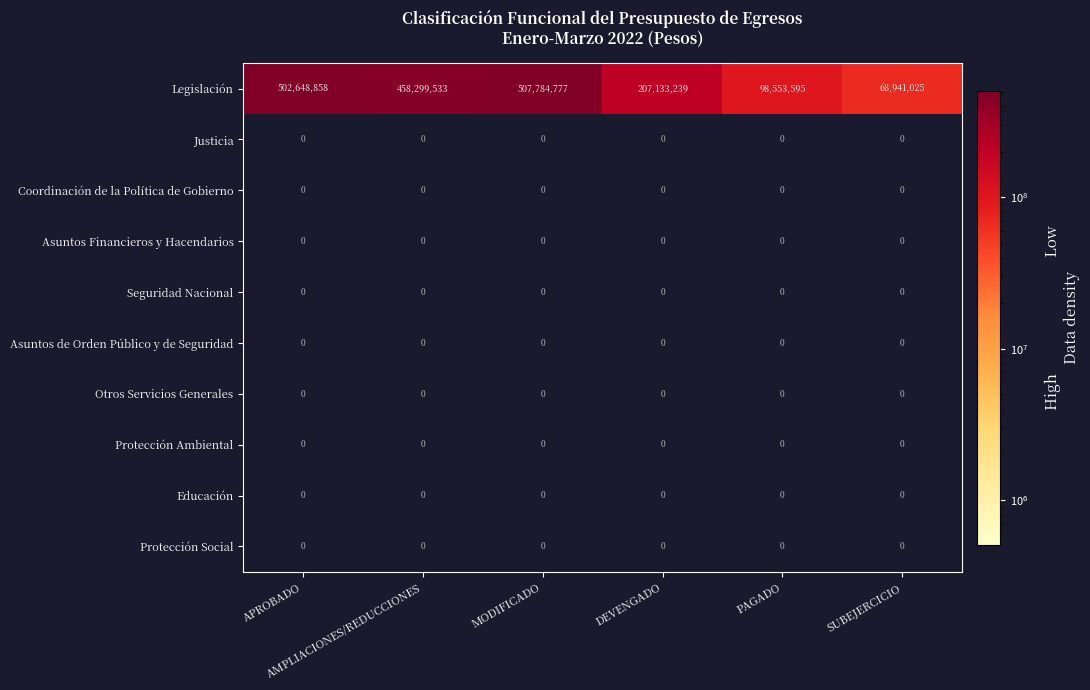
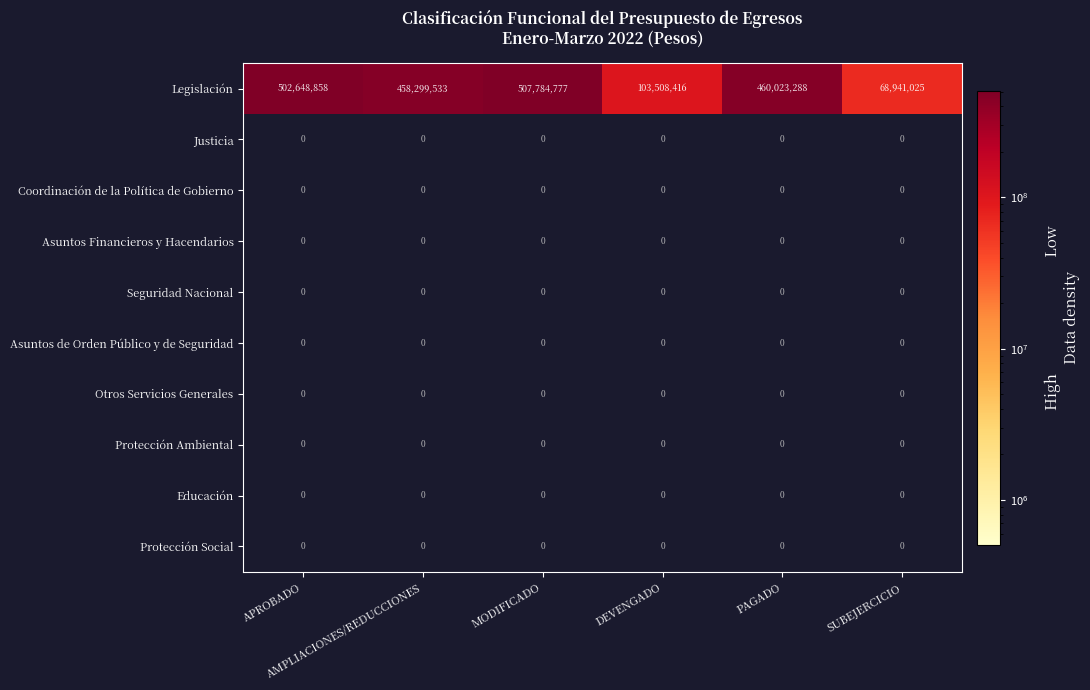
Legislación, DEVENGADO: 207,133,239 -> 103,508,416
Legislación, PAGADO: 98,553,595 -> 460,023,288
